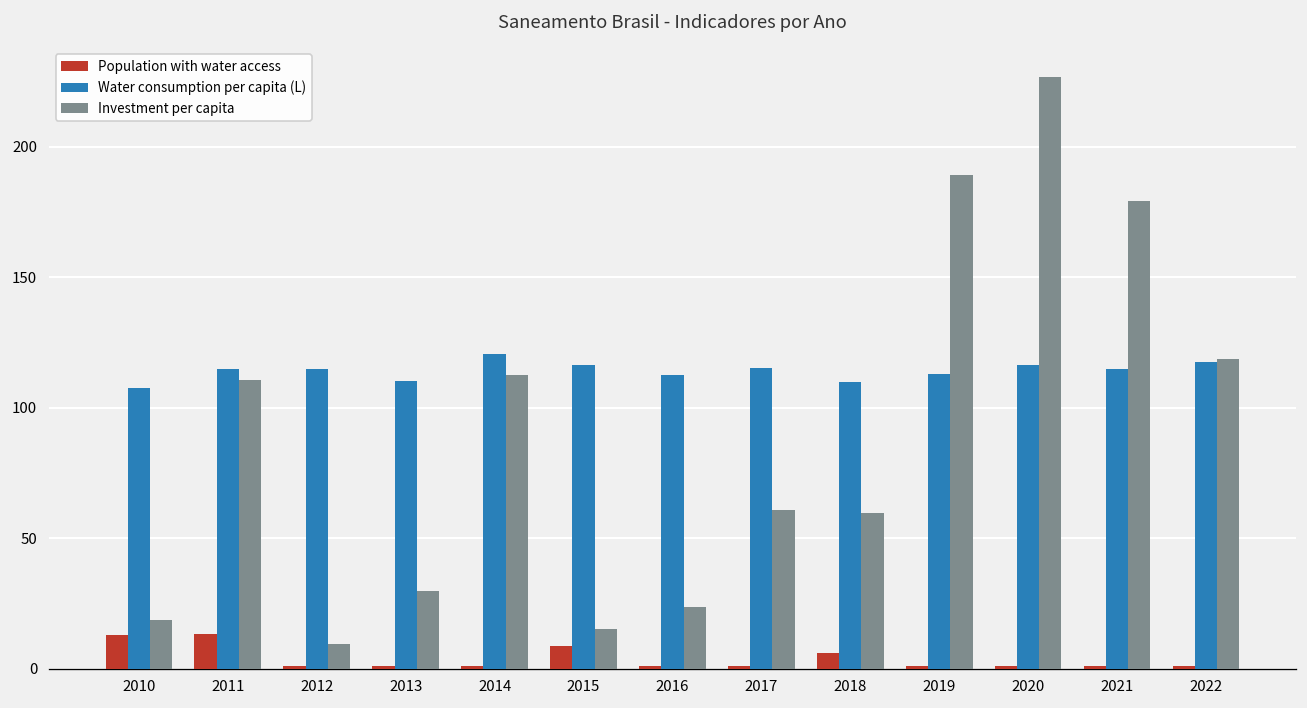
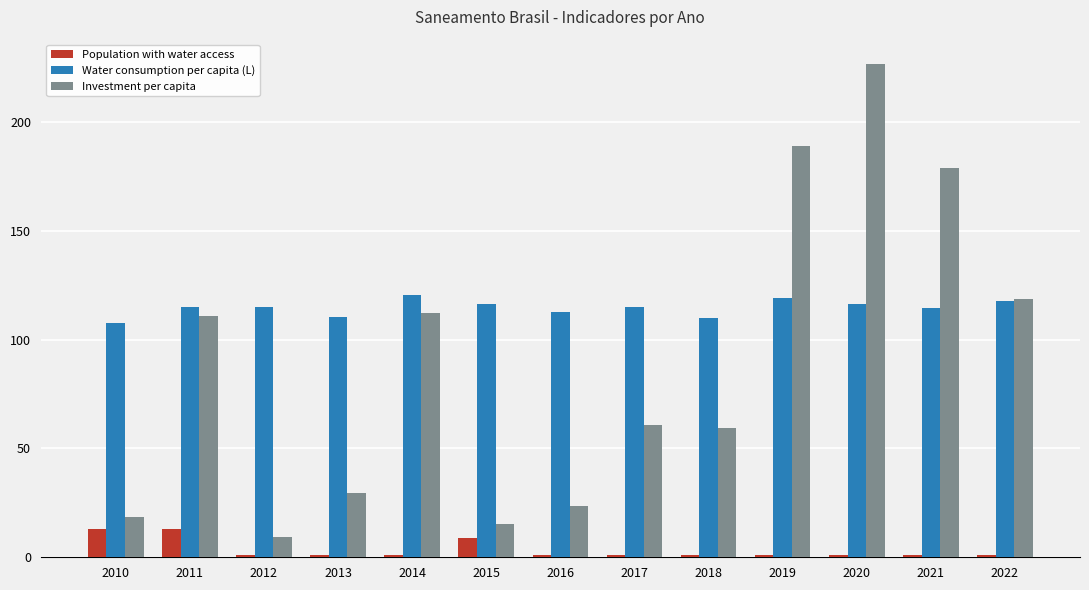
Population with water access, 2018: 6 -> 1
Water consumption per capita (L), 2019: 113 -> 119
